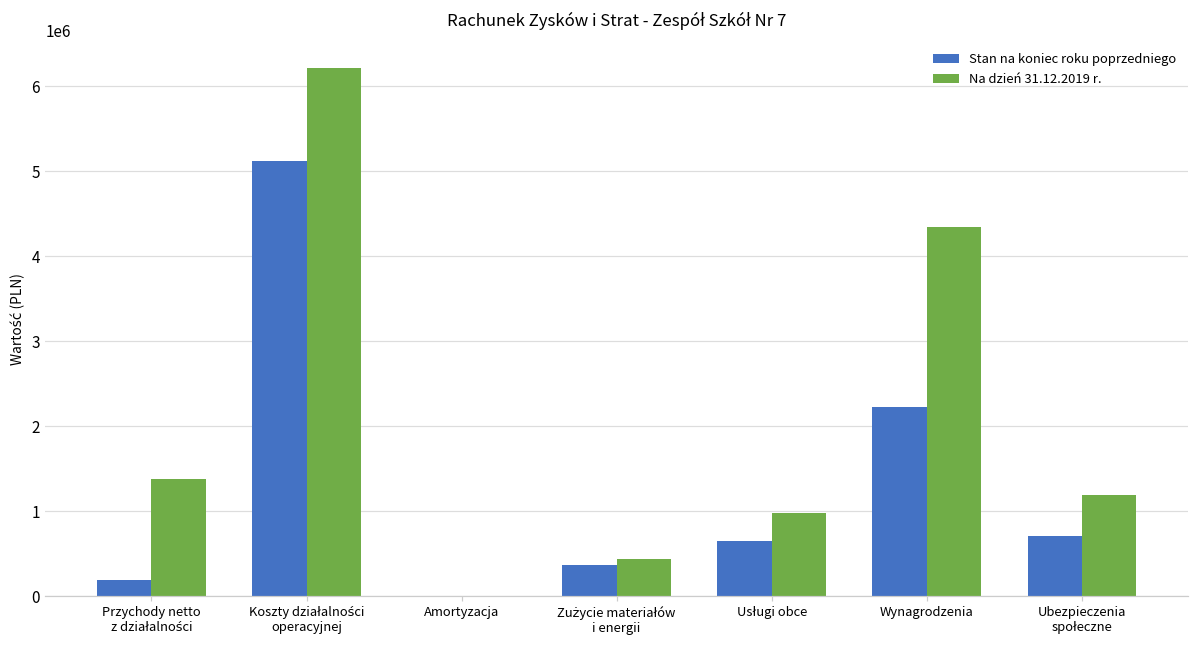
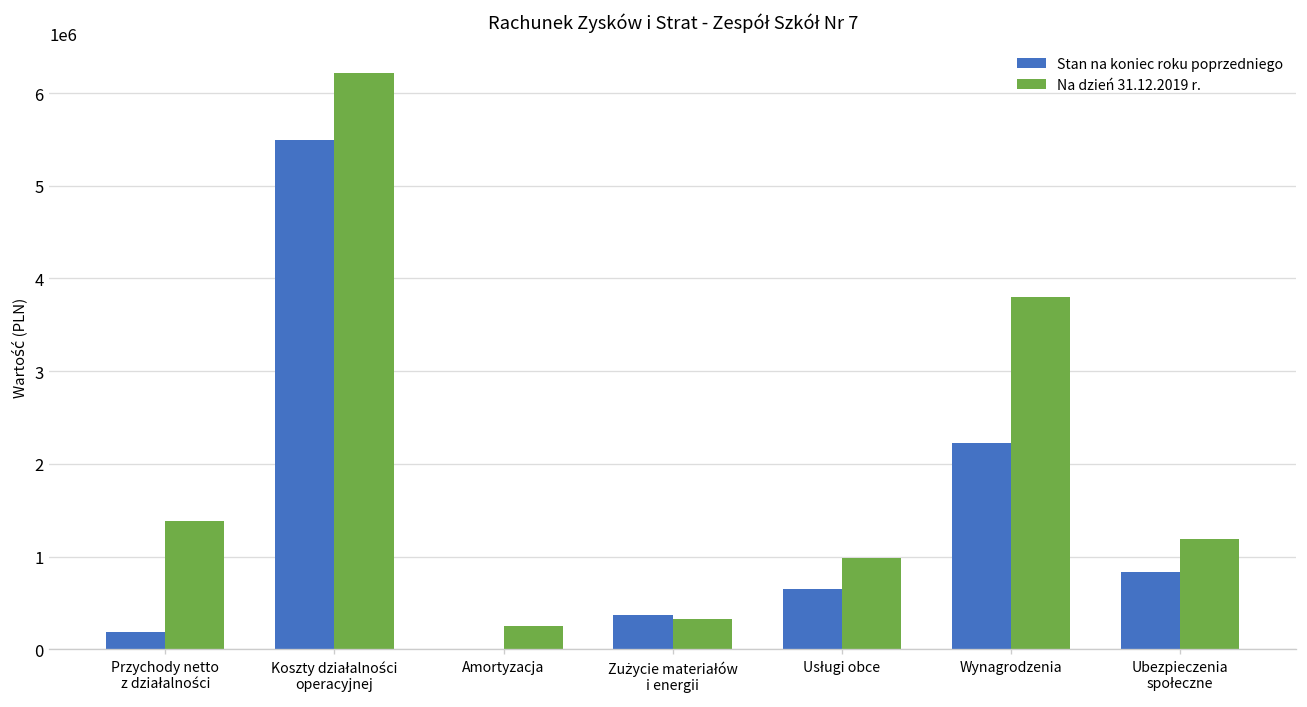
Stan na koniec roku poprzedniego, Koszty działalności operacyjnej: 5100000 -> 5500000
Na dzień 31.12.2019 r., Amortyzacja: 0 -> 300000
Na dzień 31.12.2019 r., Zużycie materiałów i energii: 400000 -> 300000
Na dzień 31.12.2019 r., Wynagrodzenia: 4300000 -> 3800000
Stan na koniec roku poprzedniego, Ubezpieczenia społeczne: 700000 -> 800000
